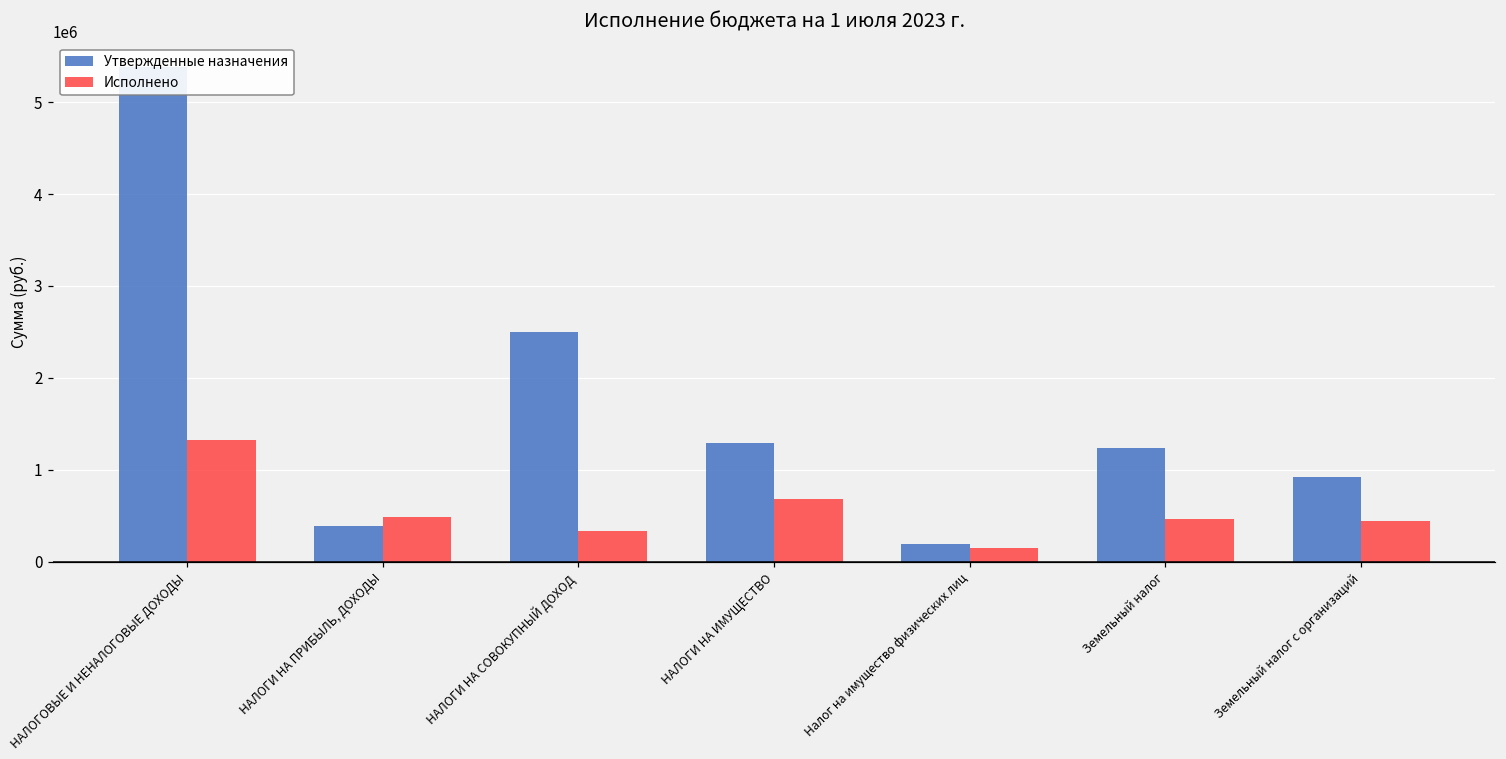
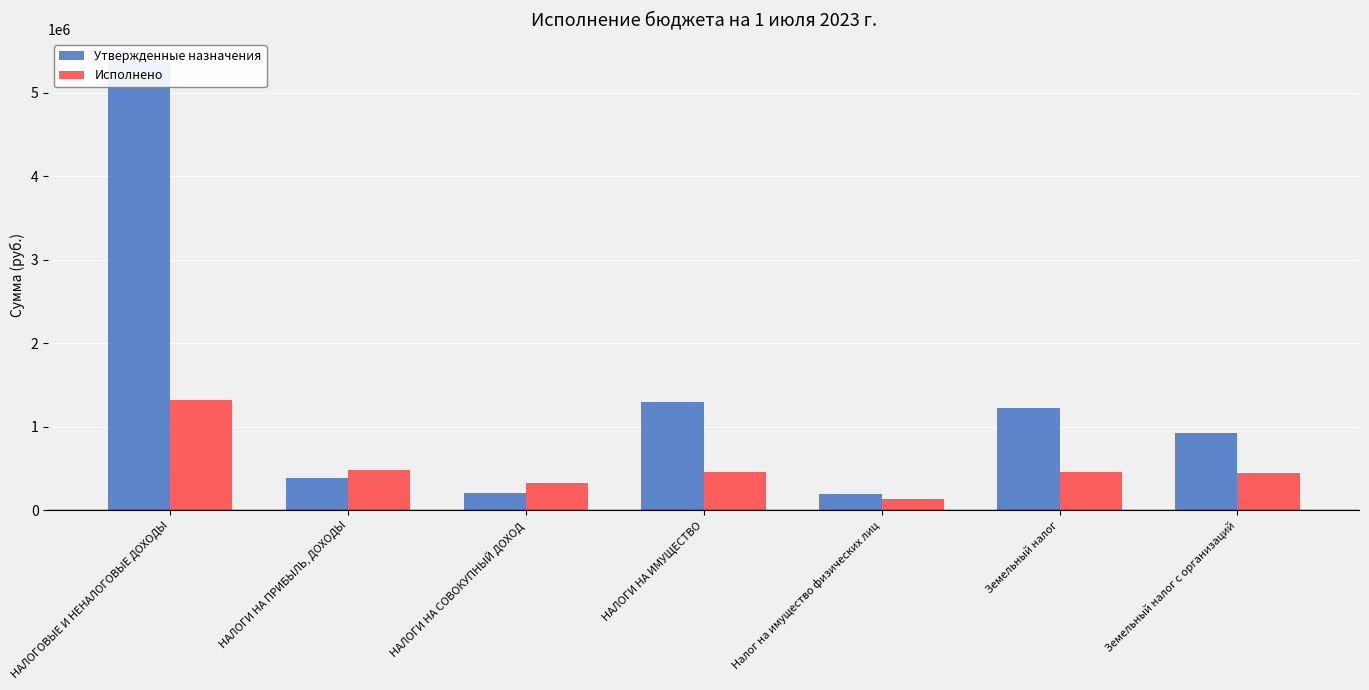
Утвержденные назначения, НАЛОГИ НА СОВОКУПНЫЙ ДОХОД: 2500000 -> 200000
Исполнено, НАЛОГИ НА ИМУЩЕСТВО: 700000 -> 500000
